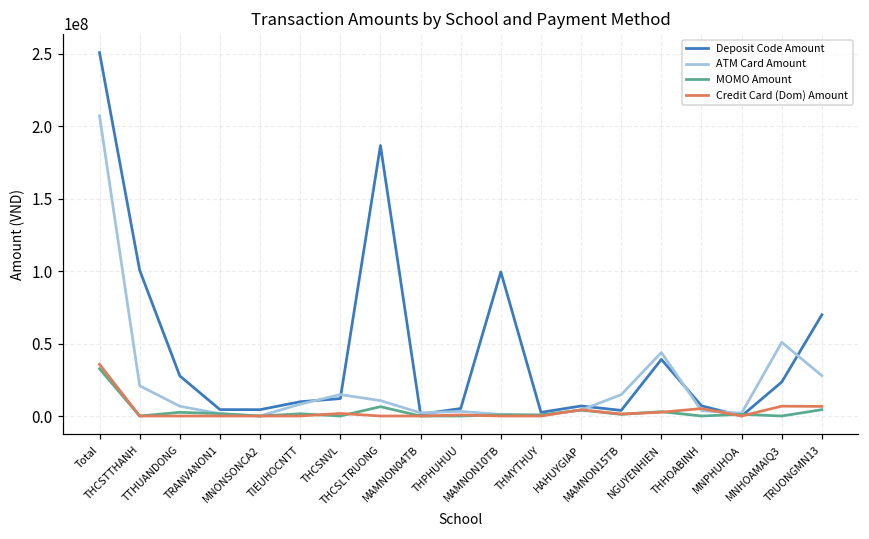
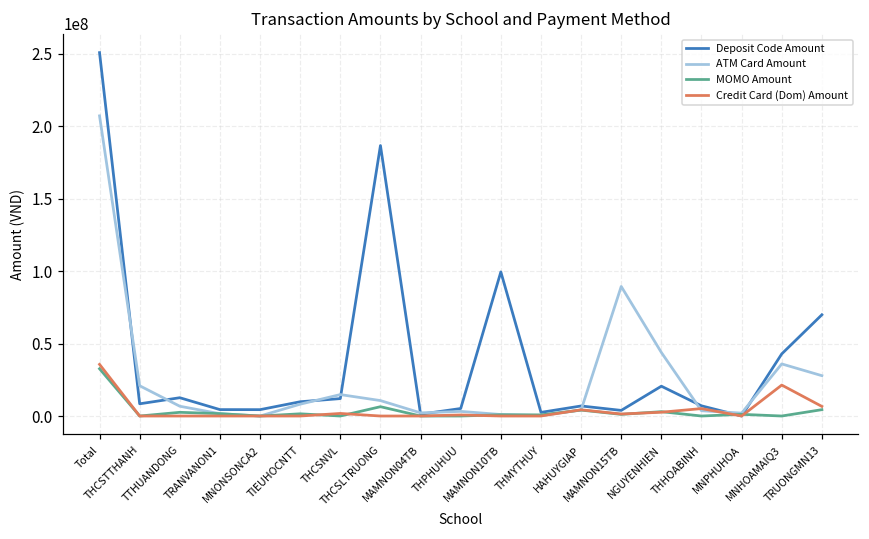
Deposit Code Amount, THCSTTHANH: 101000000 -> 8000000
Deposit Code Amount, TTHUANDONG: 28000000 -> 13000000
ATM Card Amount, MAMNON15TB: 15000000 -> 89000000
Deposit Code Amount, NGUYENHIEN: 39000000 -> 21000000
Deposit Code Amount, MNHOAMAIQ3: 23000000 -> 43000000
ATM Card Amount, MNHOAMAIQ3: 51000000 -> 36000000
Credit Card (Dom) Amount, MNHOAMAIQ3: 7000000 -> 21000000
